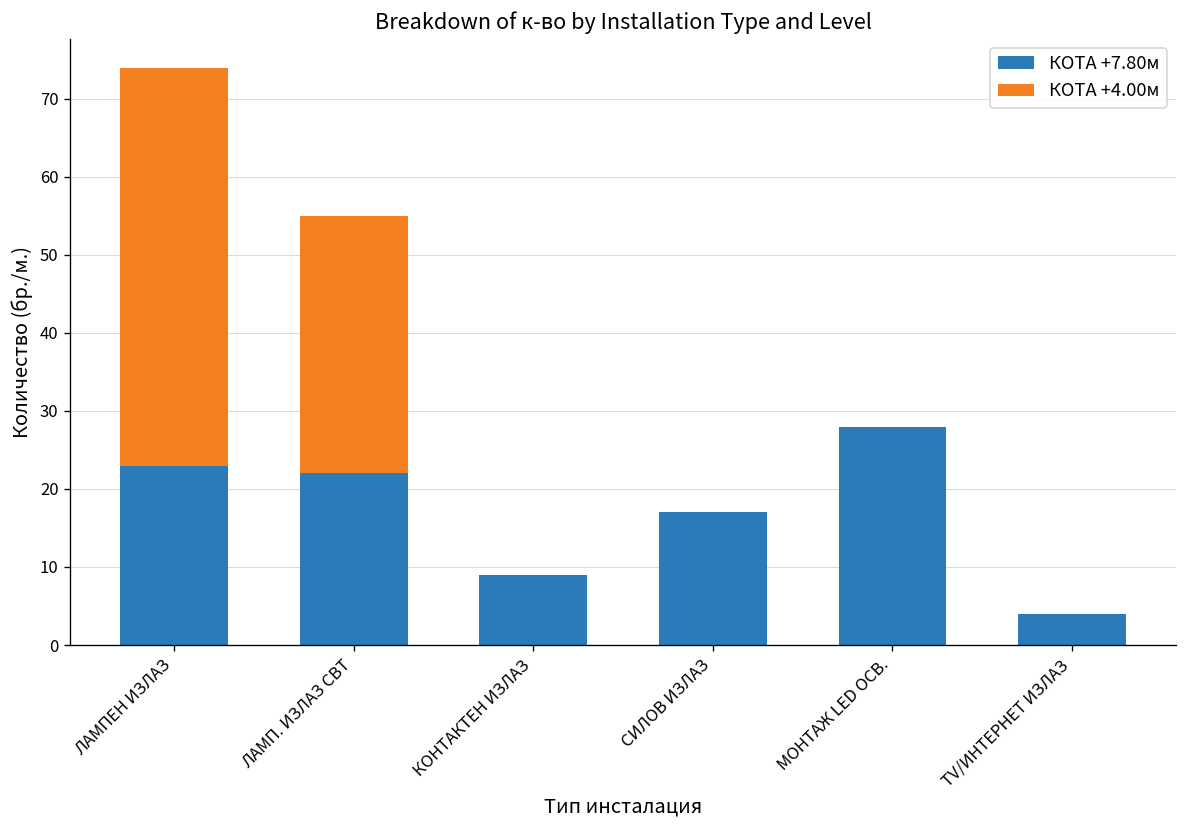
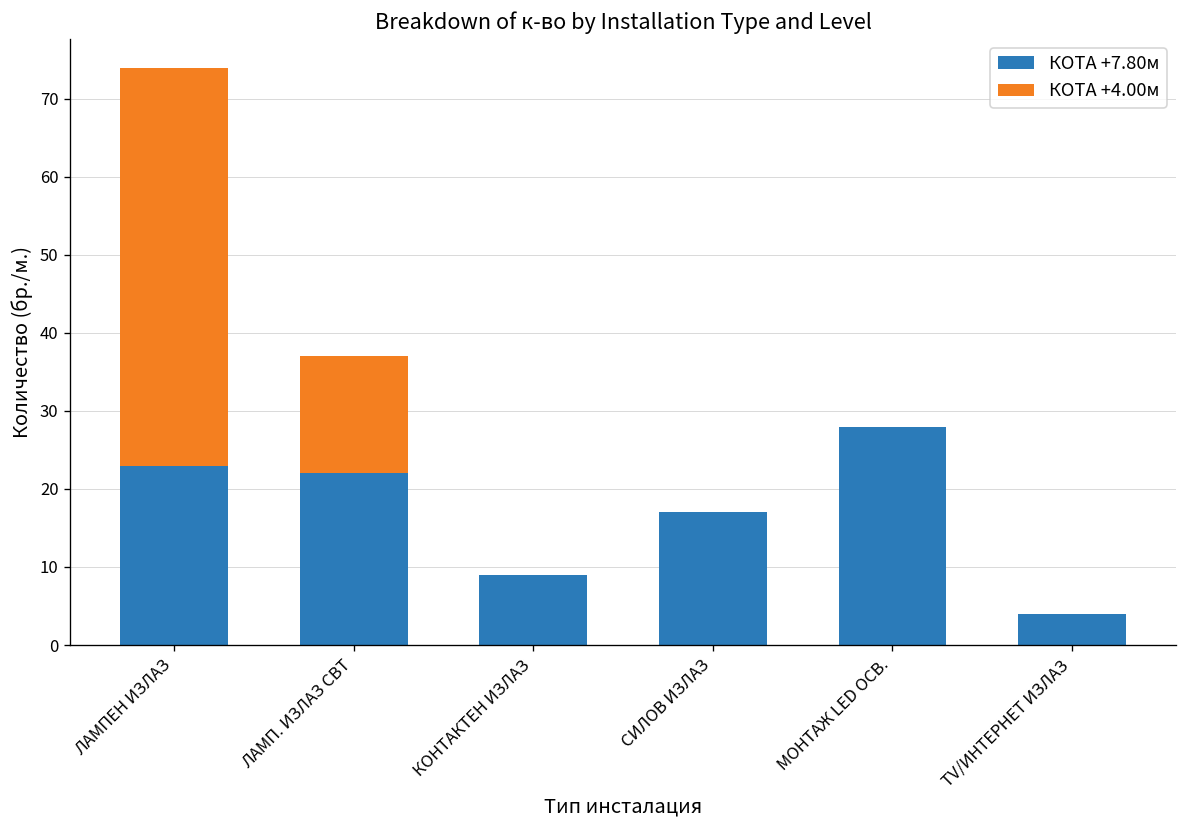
КОТА +4.00м, ЛАМП. ИЗЛАЗ СВТ: 33 -> 15
